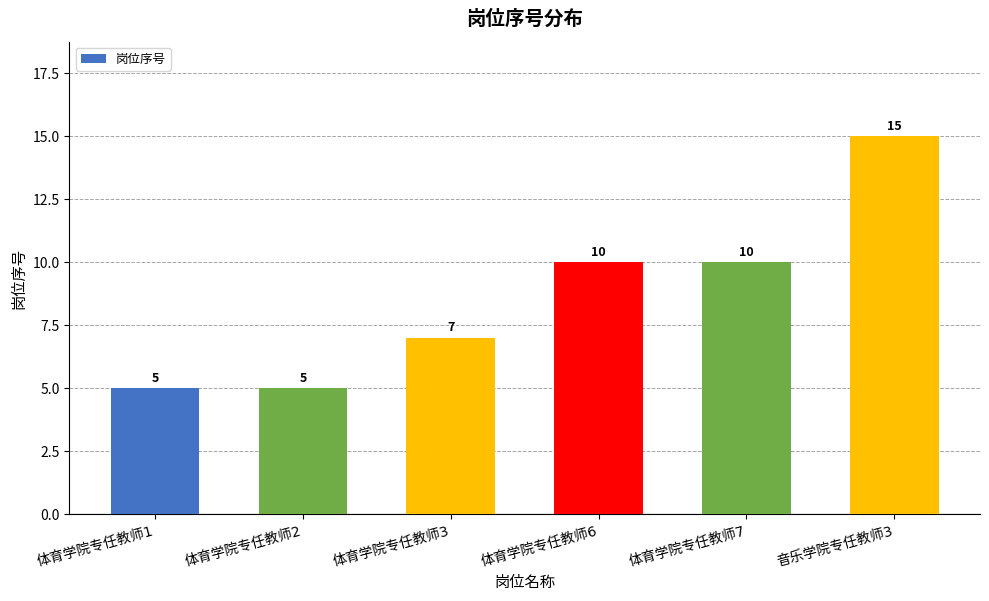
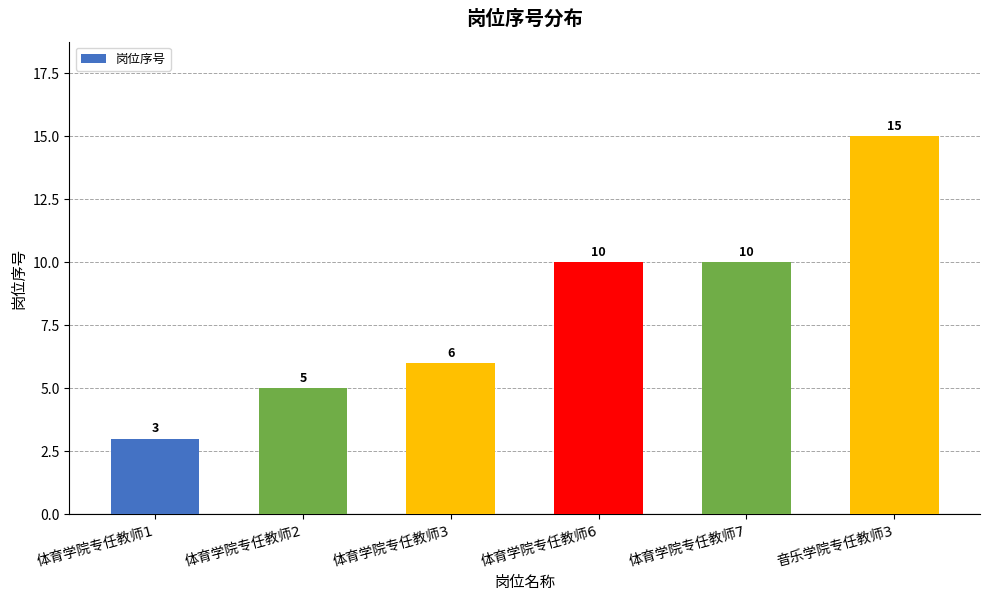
体育学院专任教师1: 5 -> 3
体育学院专任教师3: 7 -> 6
